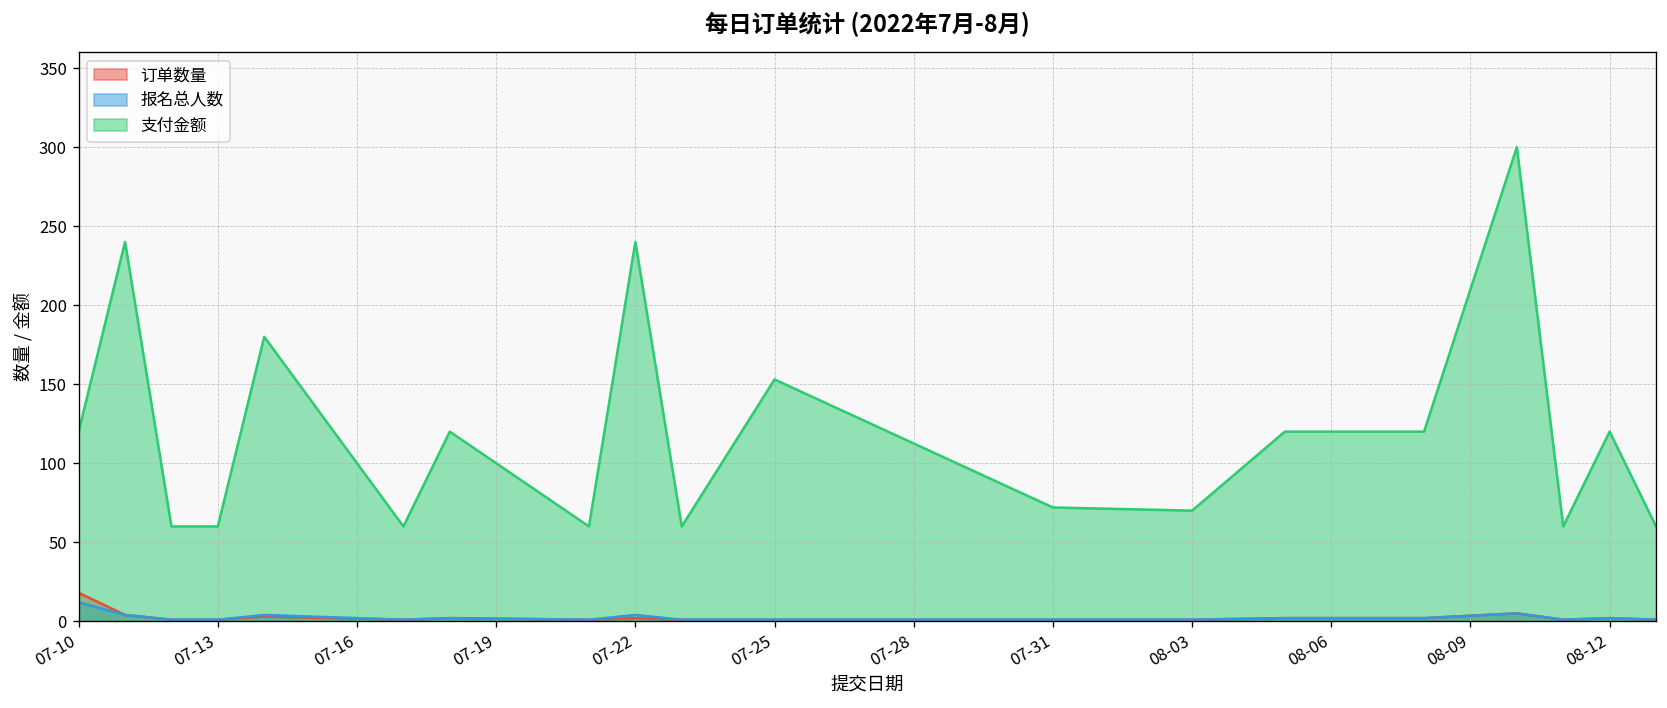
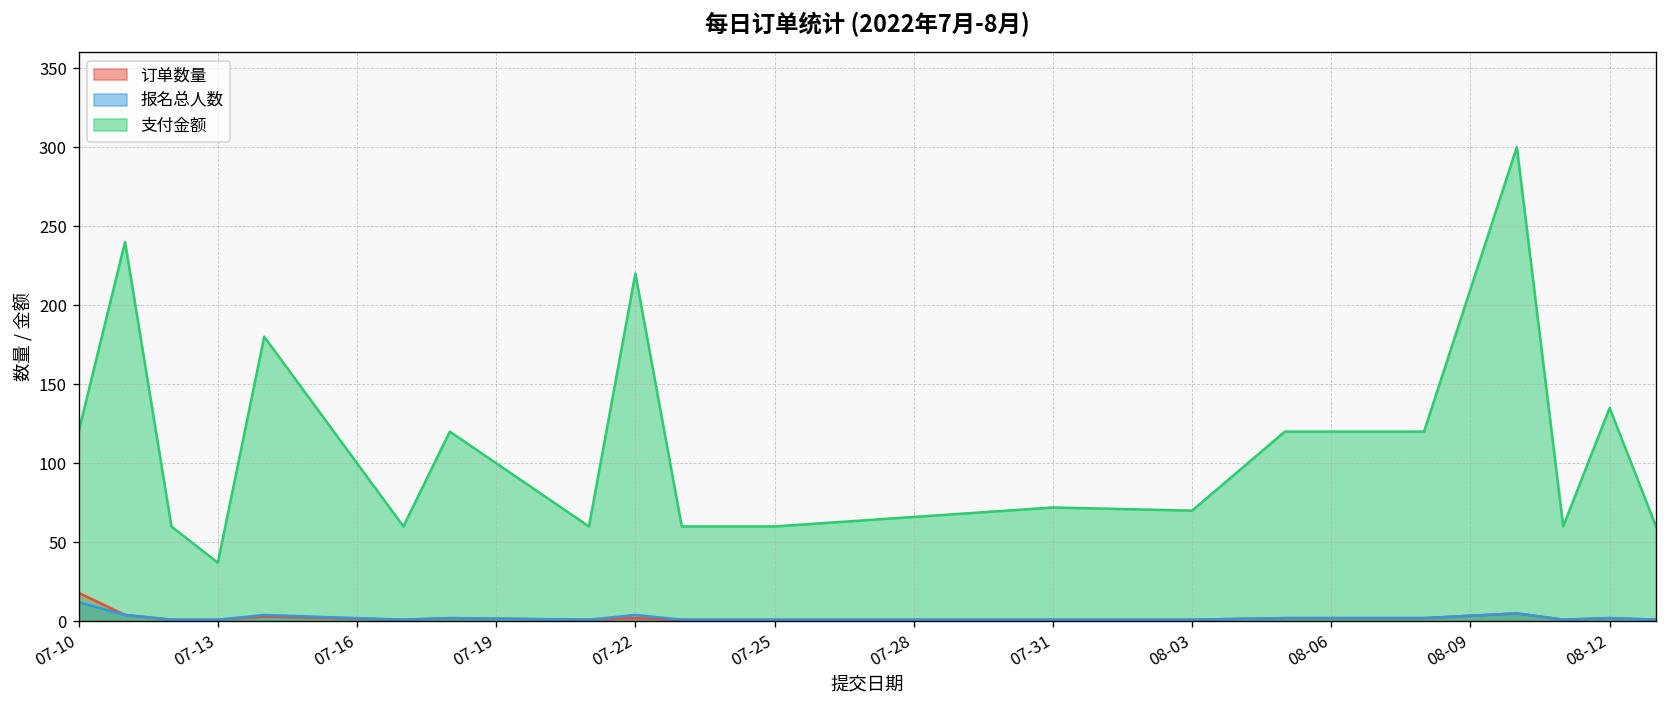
支付金额, 07-13: 60 -> 37
支付金额, 07-22: 240 -> 220
支付金额, 07-25: 153 -> 60
支付金额, 08-12: 120 -> 135
